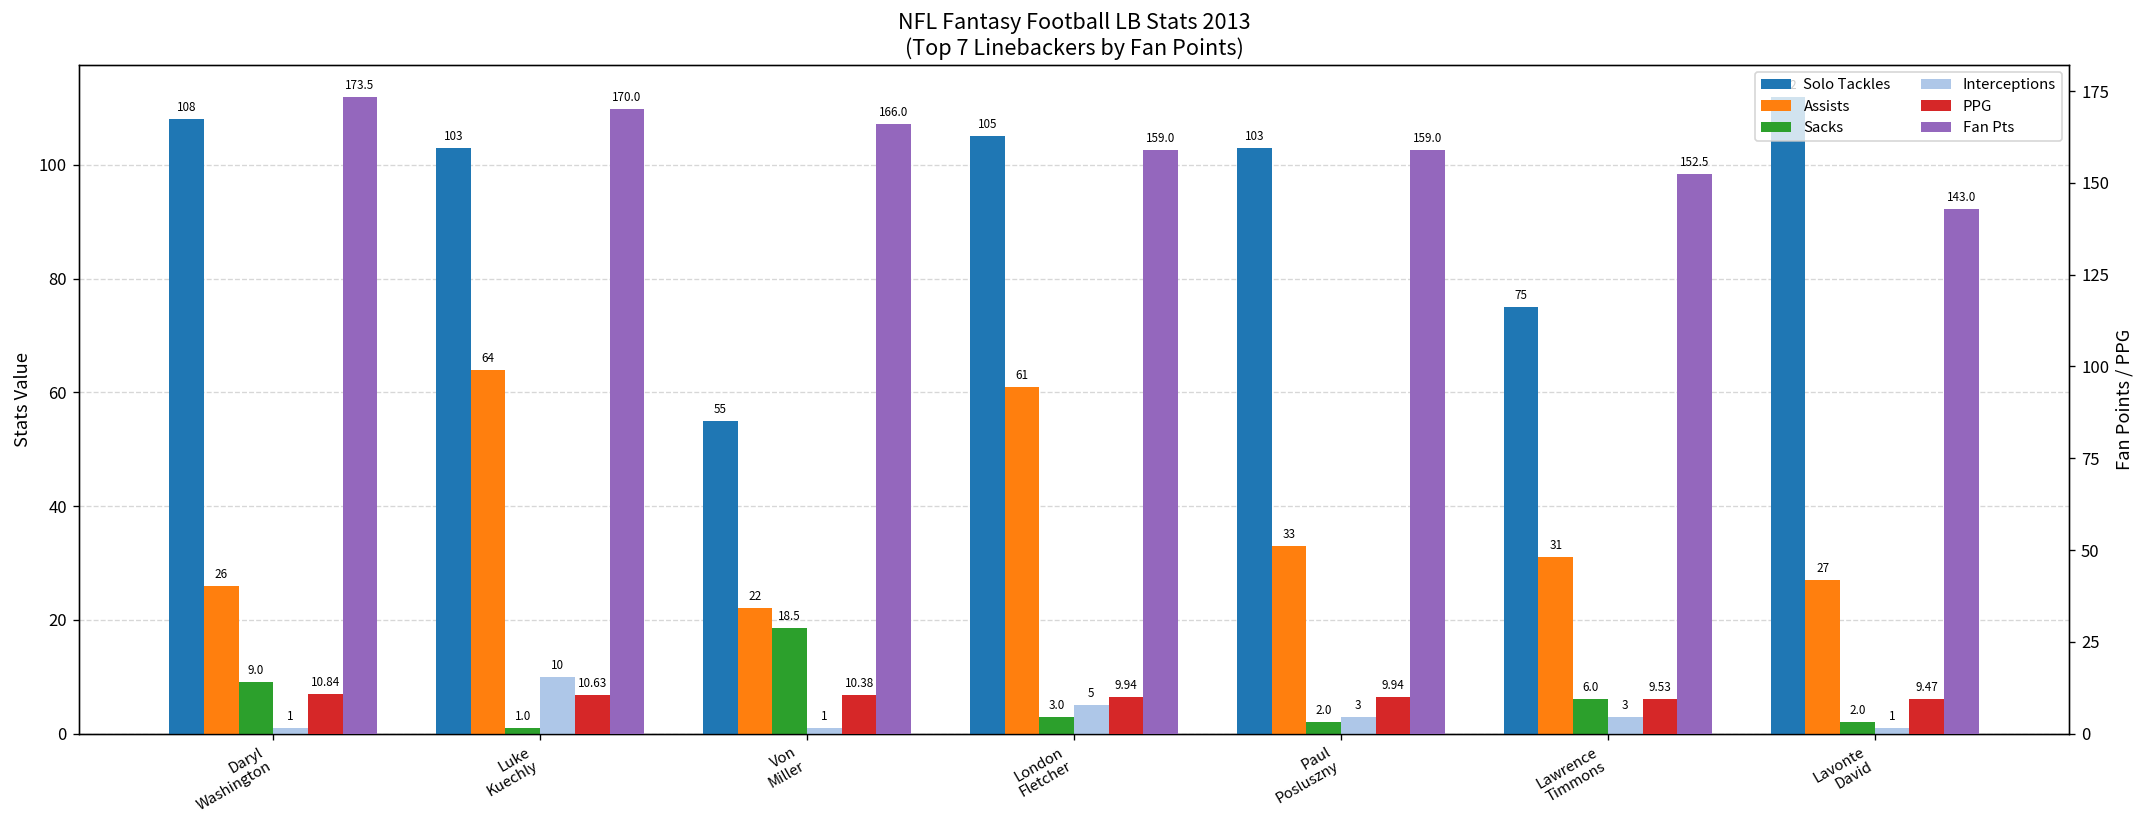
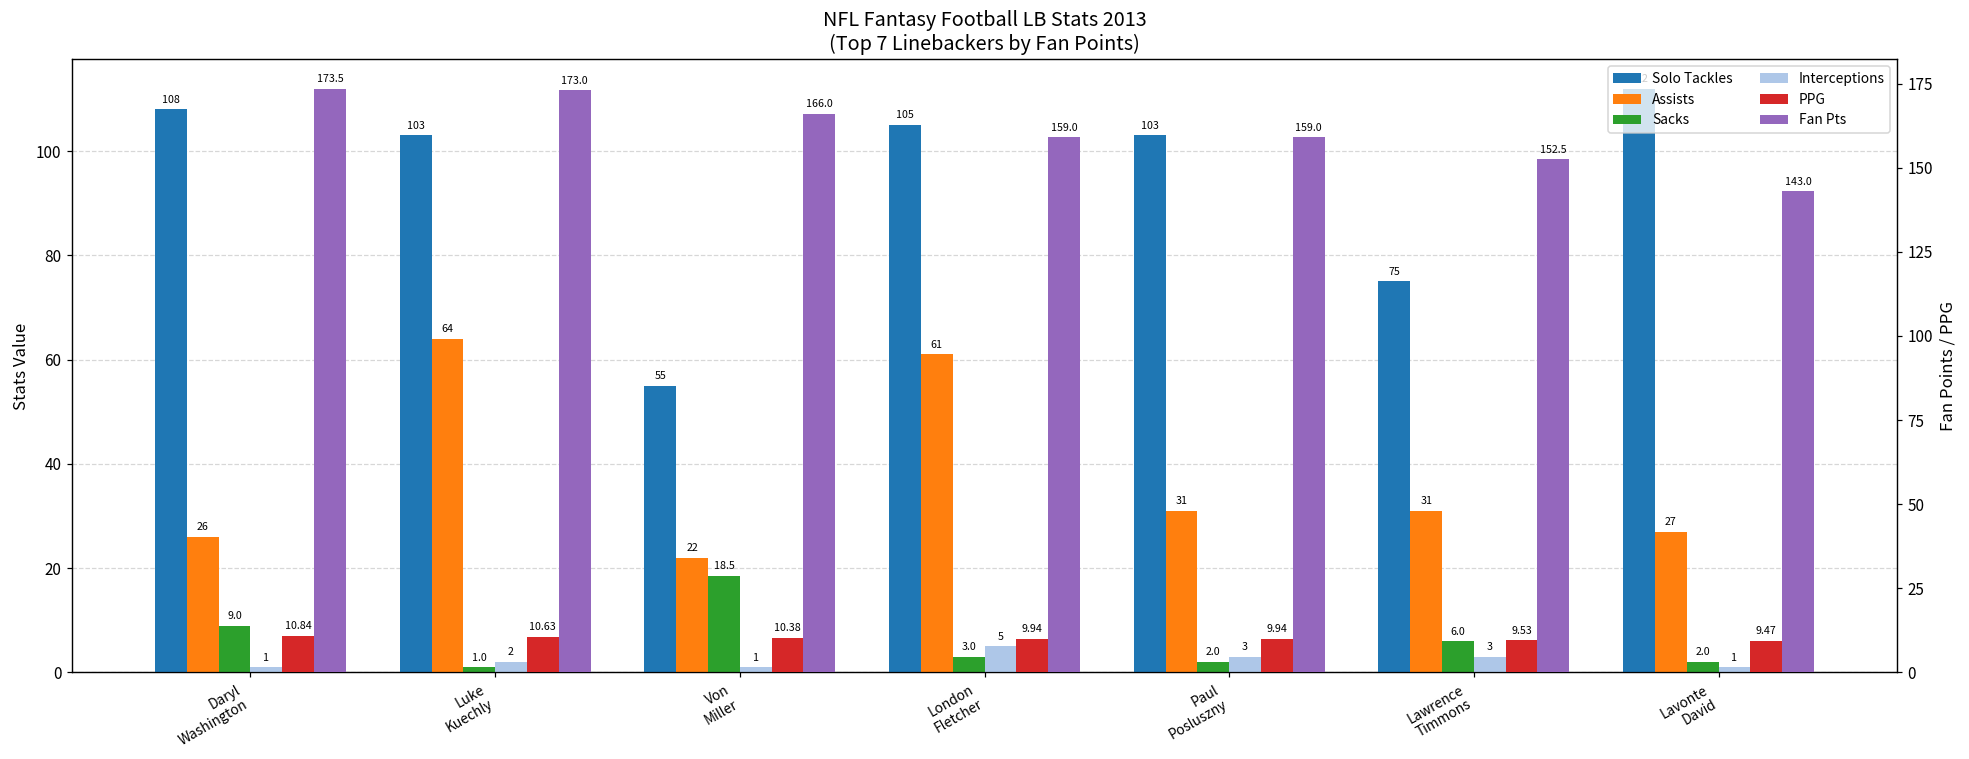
Interceptions, Luke Kuechly: 10 -> 2
Assists, Paul Posluszny: 33 -> 31
Fan Pts, Luke Kuechly: 170.0 -> 173.0
